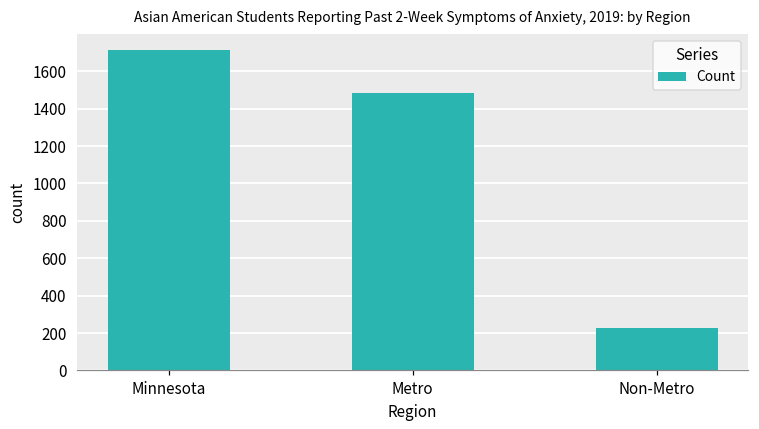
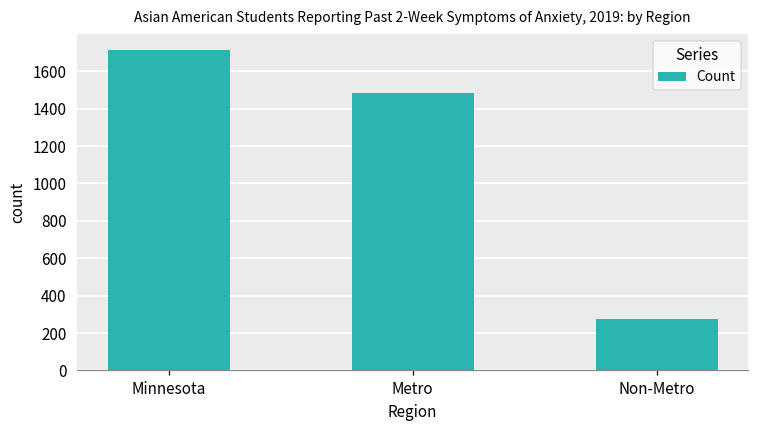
Non-Metro: 230 -> 280
